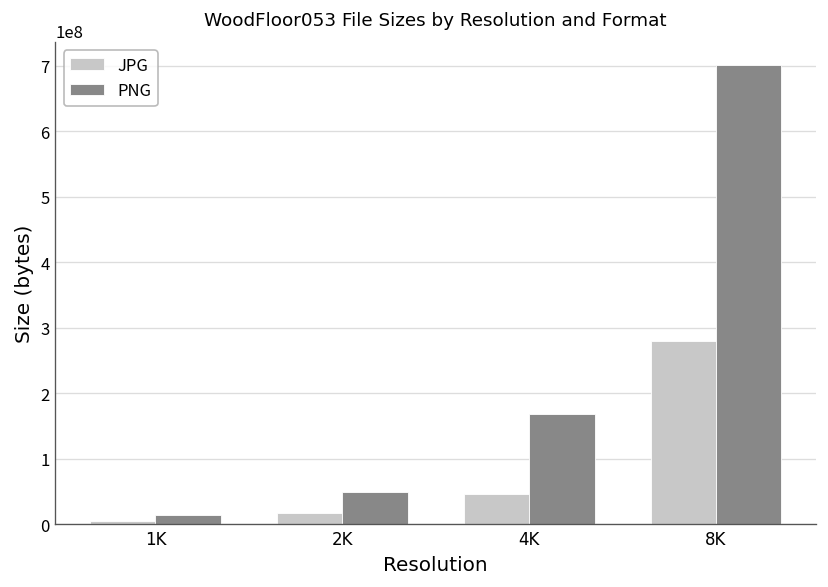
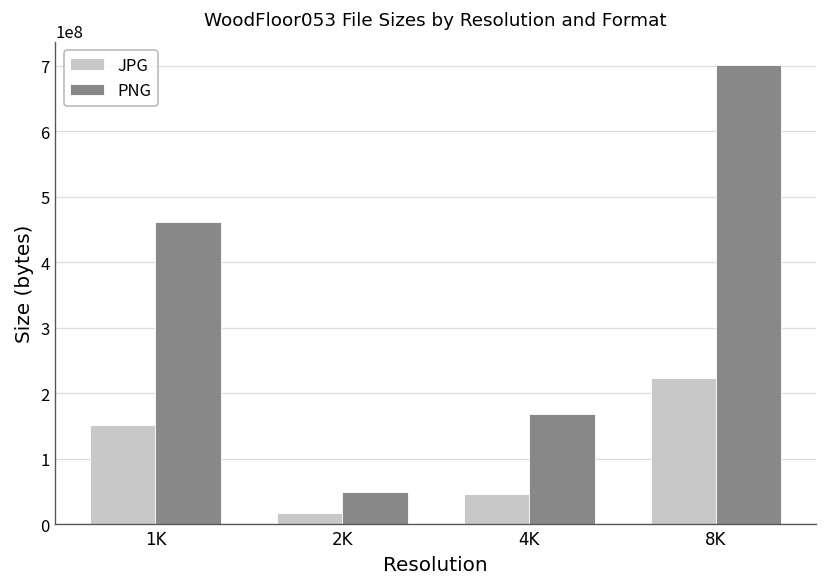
JPG, 1K: 10000000 -> 150000000
PNG, 1K: 10000000 -> 460000000
JPG, 8K: 280000000 -> 220000000
